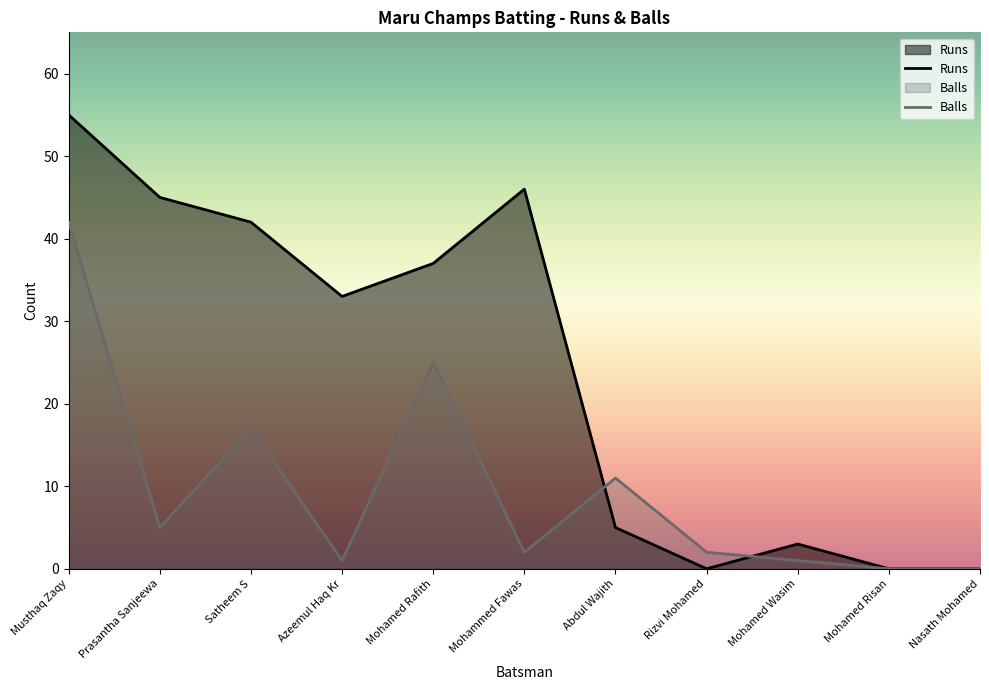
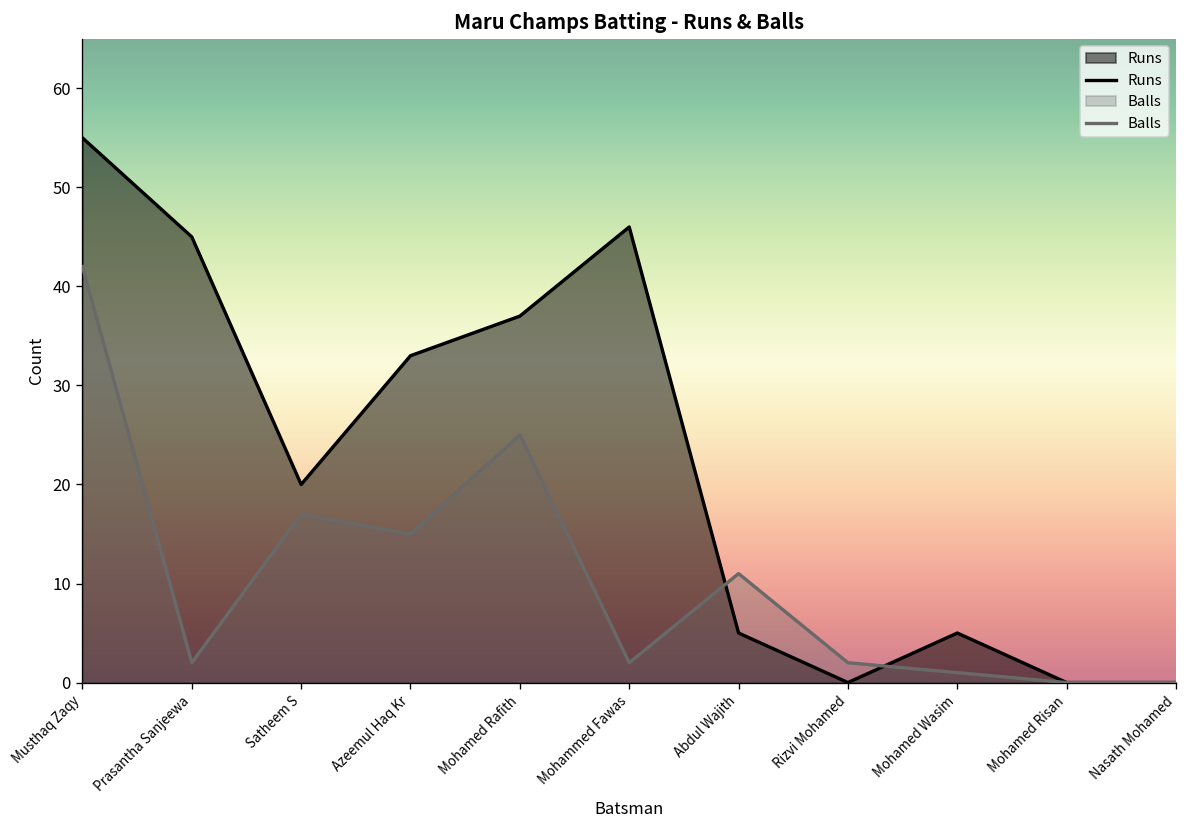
Balls, Prasantha Sanjeewa: 5 -> 2
Runs, Satheem S: 42 -> 20
Balls, Azeemul Haq Kr: 1 -> 15
Runs, Mohamed Wasim: 3 -> 5
